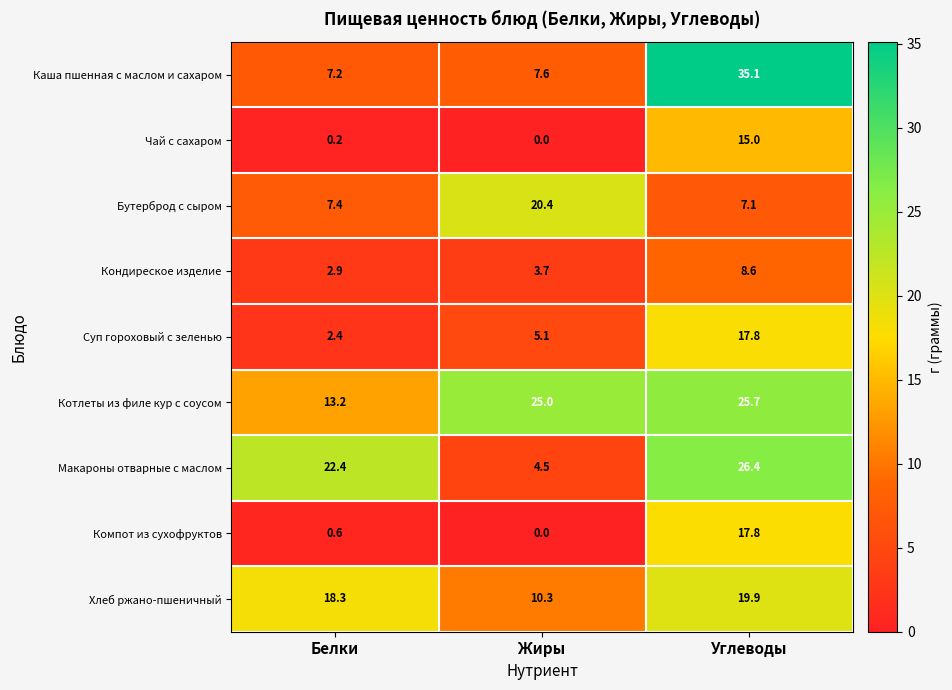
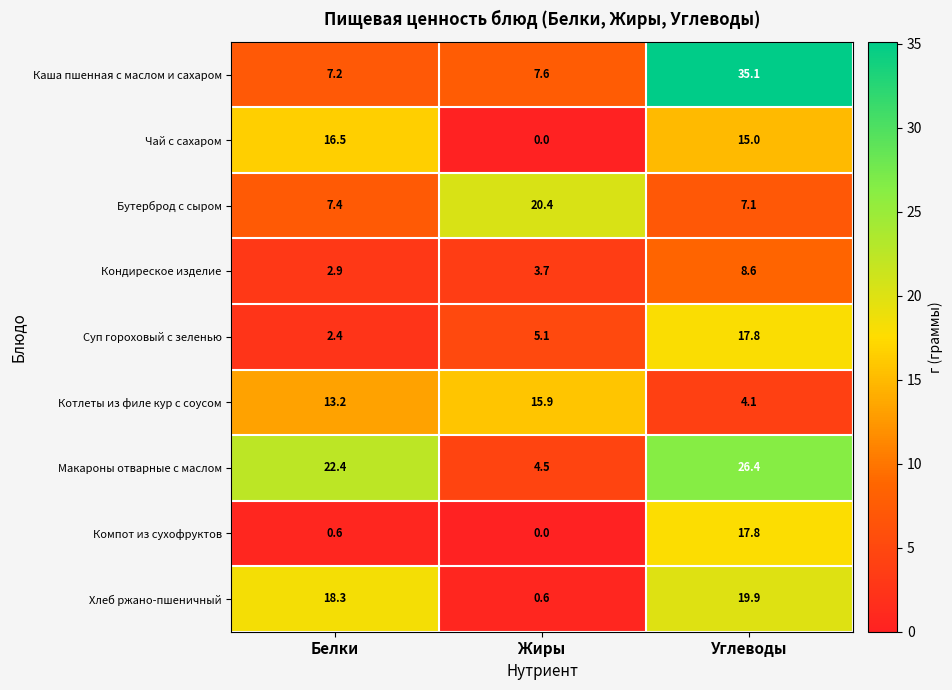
Чай с сахаром, Белки: 0.2 -> 16.5
Котлеты из филе кур с соусом, Жиры: 25.0 -> 15.9
Котлеты из филе кур с соусом, Углеводы: 25.7 -> 4.1
Хлеб ржано-пшеничный, Жиры: 10.3 -> 0.6
